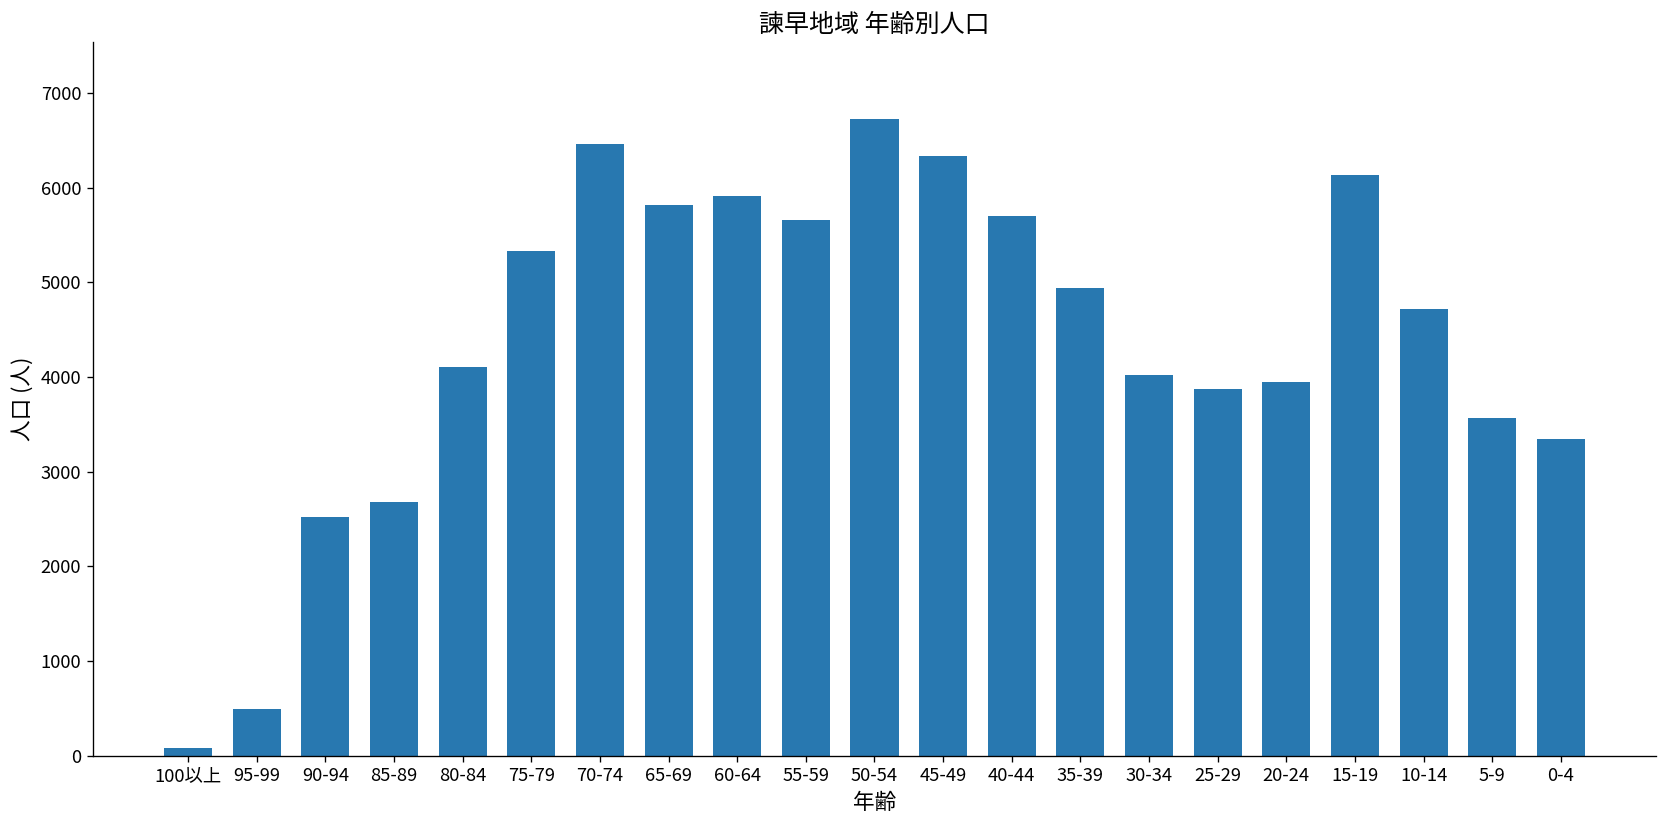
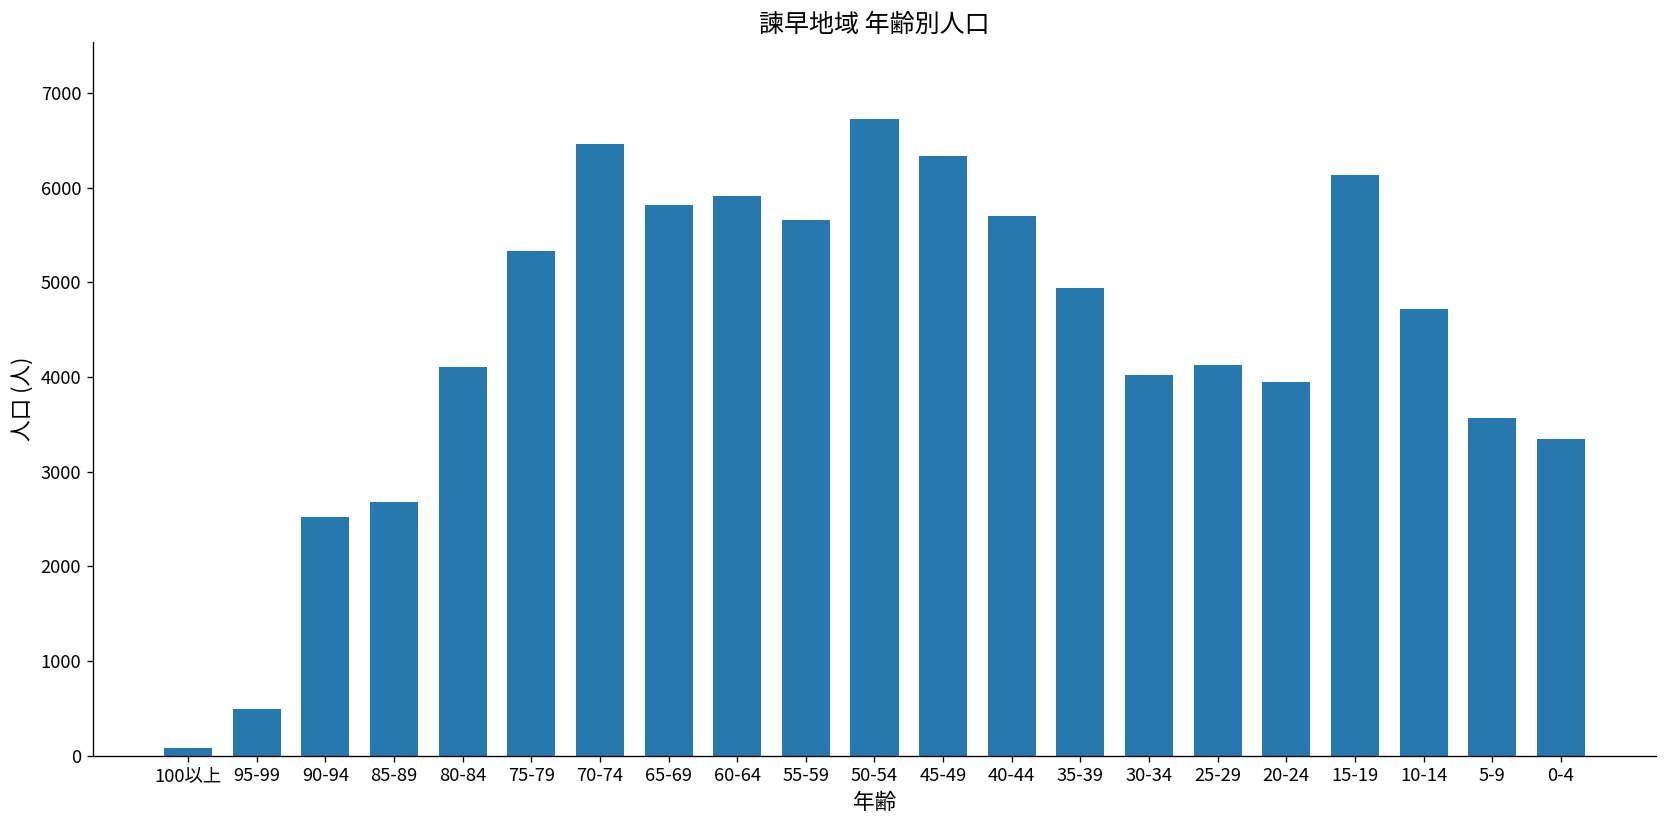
25-29: 3900 -> 4100
